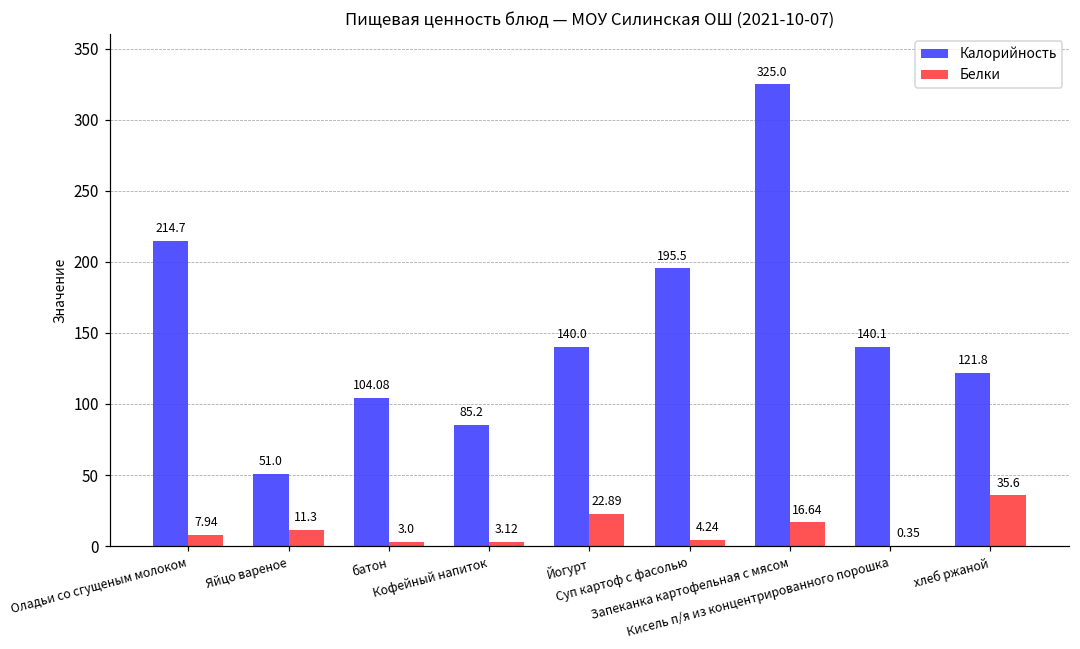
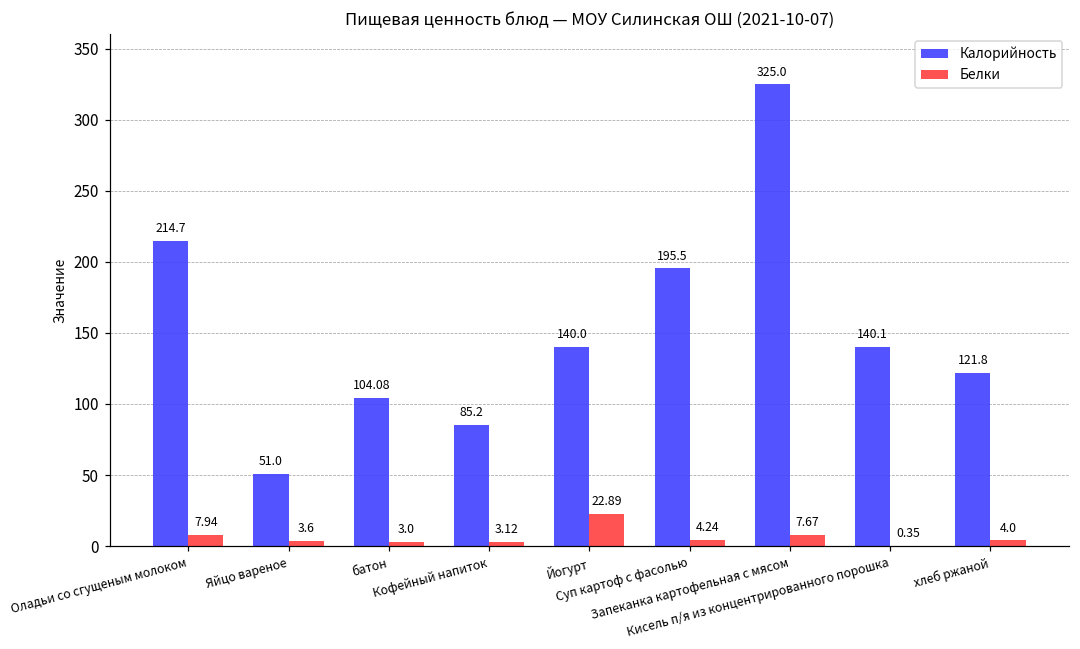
Белки, Яйцо вареное: 11.3 -> 3.6
Белки, Запеканка картофельная с мясом: 16.64 -> 7.67
Белки, хлеб ржаной: 35.6 -> 4.0
